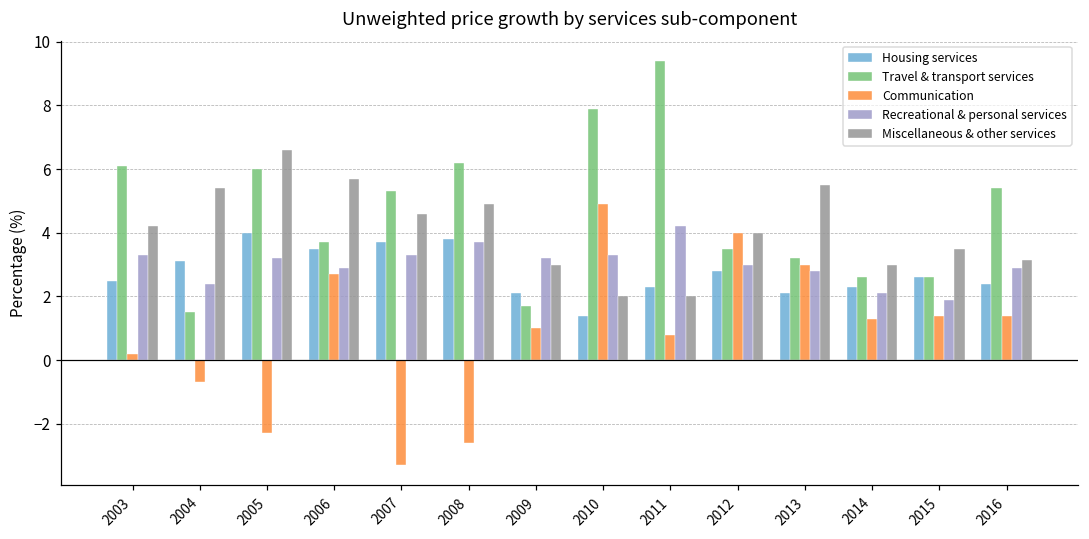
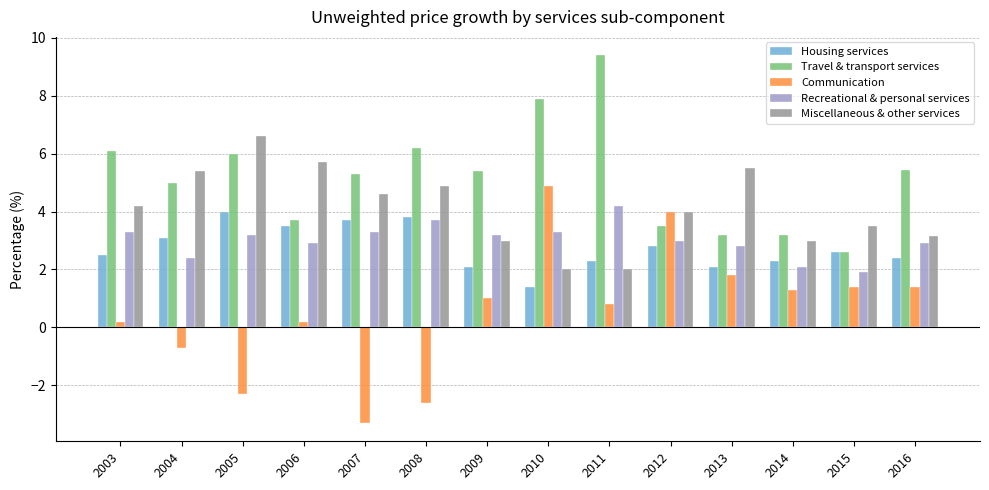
Travel & transport services, 2004: 1.5 -> 5.0
Communication, 2006: 2.7 -> 0.2
Travel & transport services, 2009: 1.7 -> 5.4
Communication, 2013: 3.0 -> 1.8
Travel & transport services, 2014: 2.6 -> 3.2
